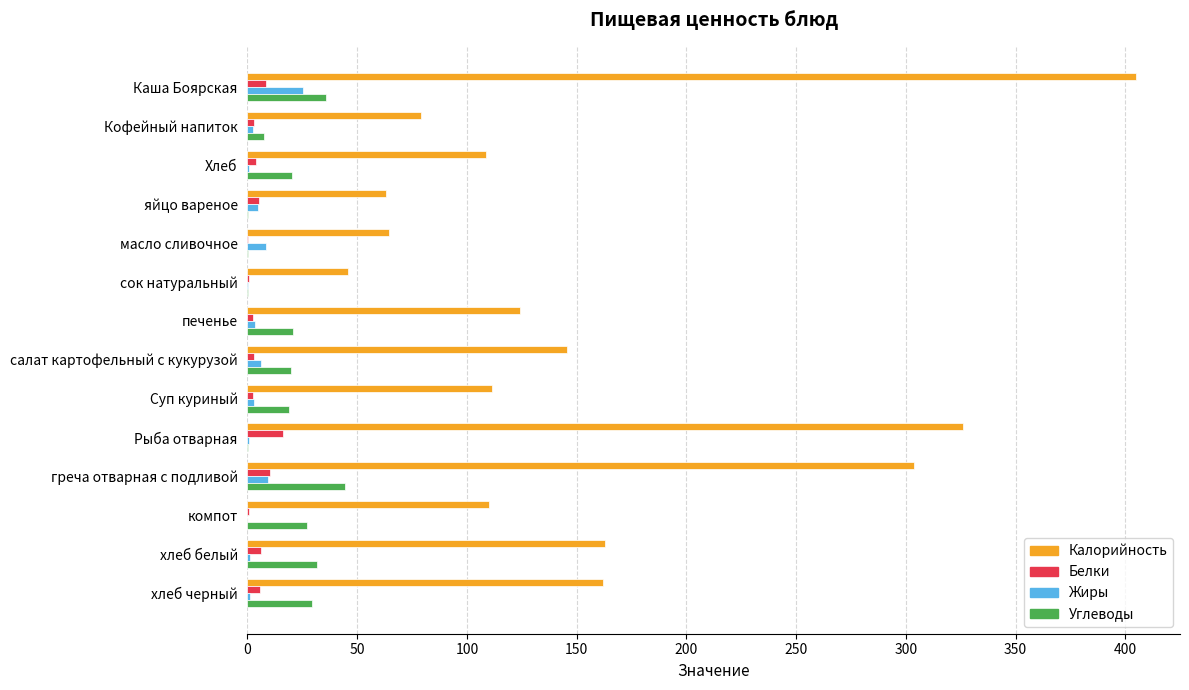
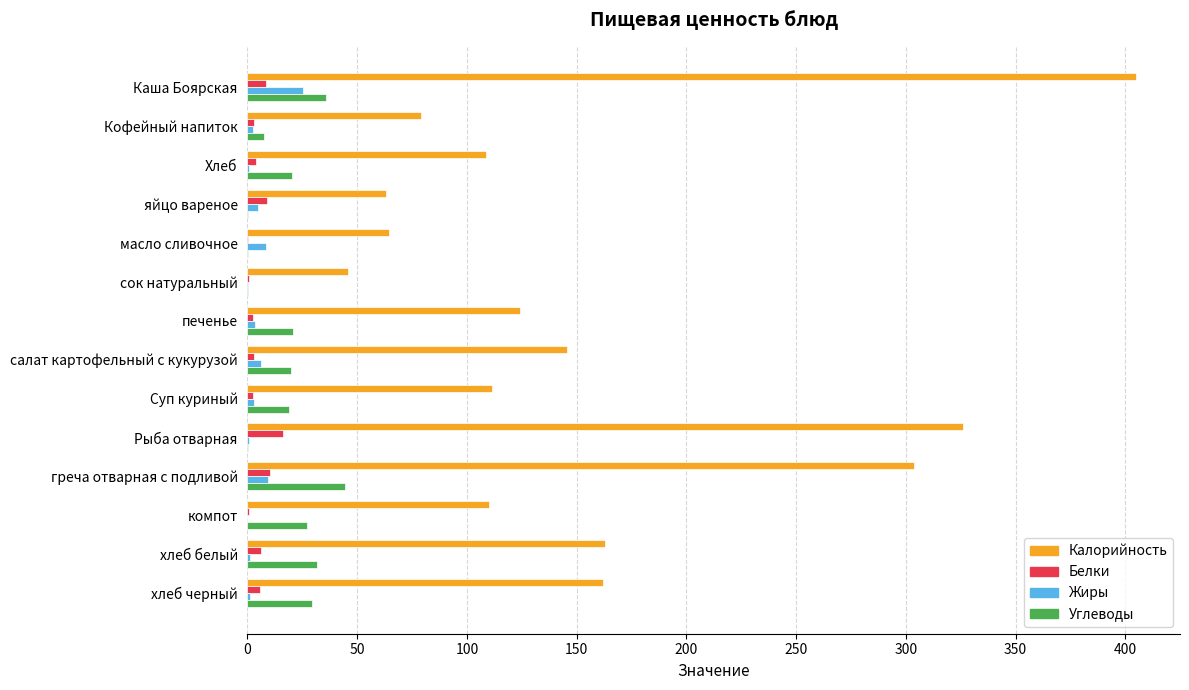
Белки, яйцо вареное: 5 -> 9
